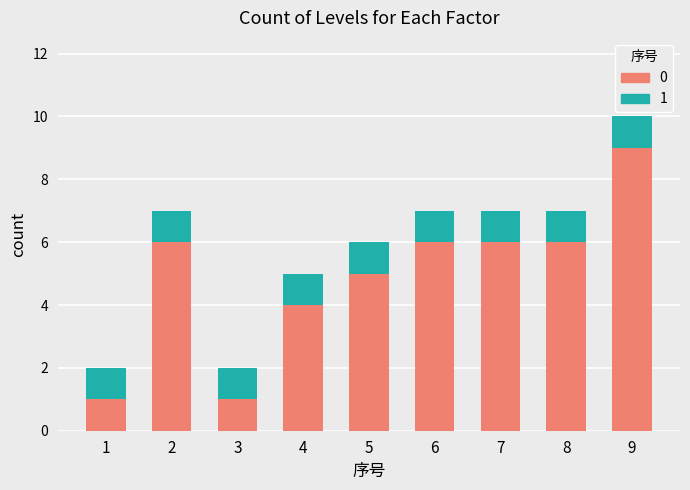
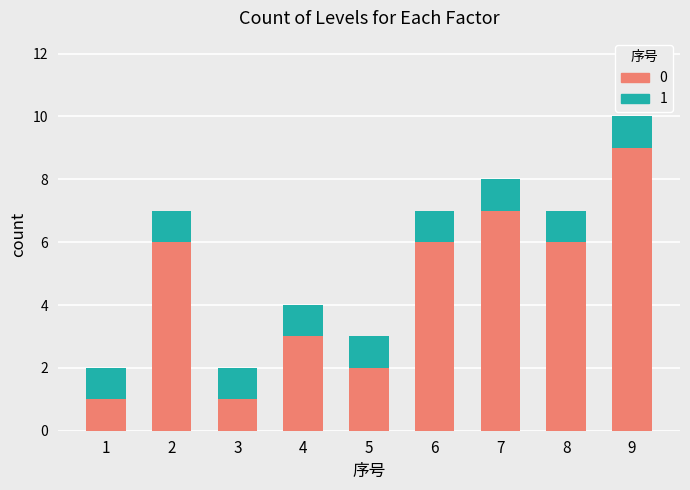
0, 4: 4 -> 3
0, 5: 5 -> 2
0, 7: 6 -> 7
